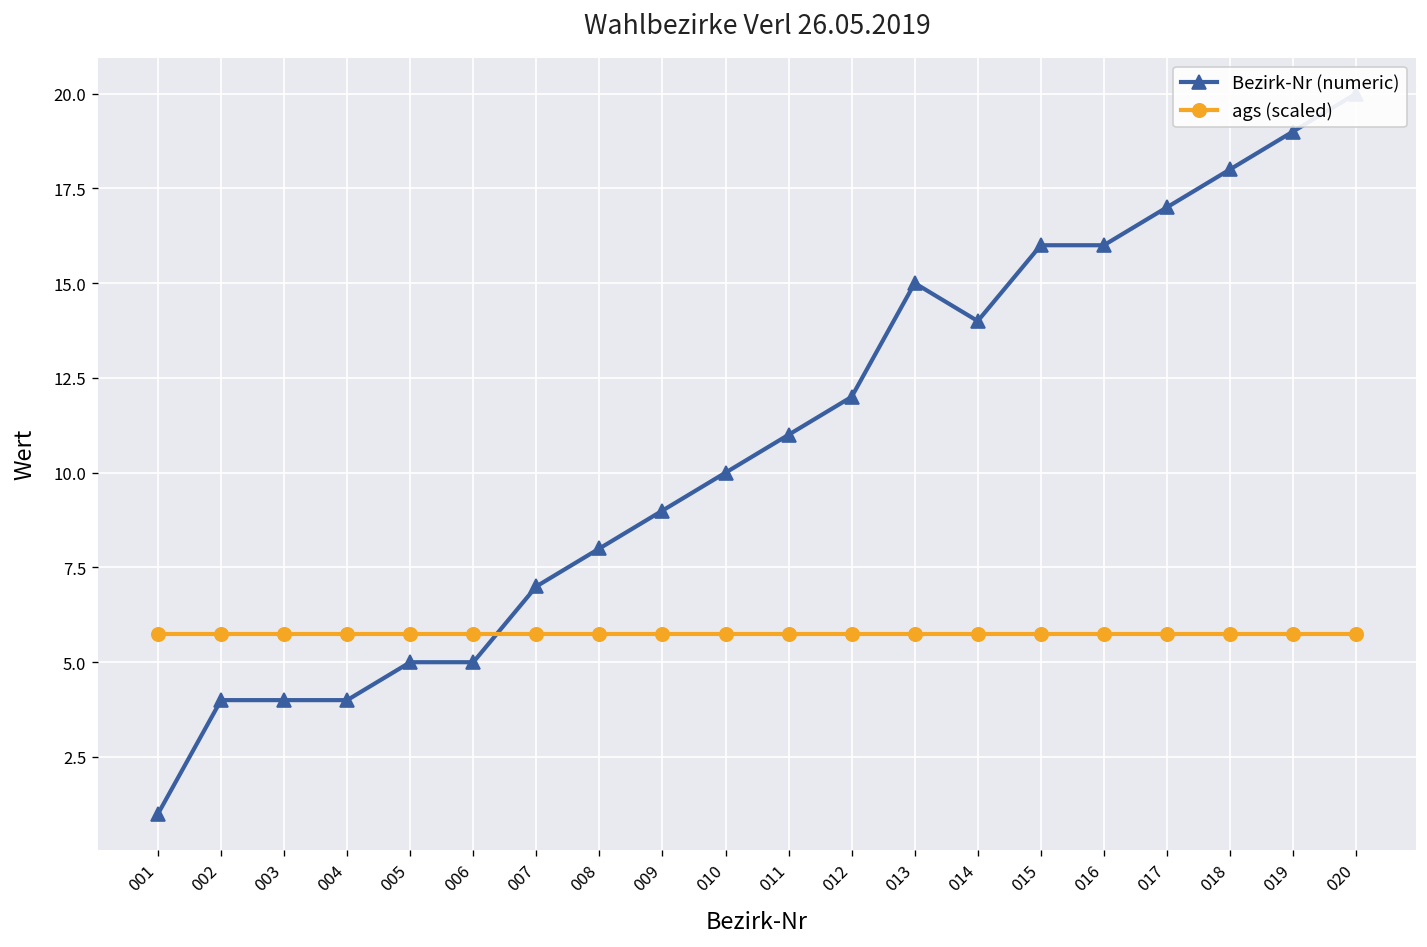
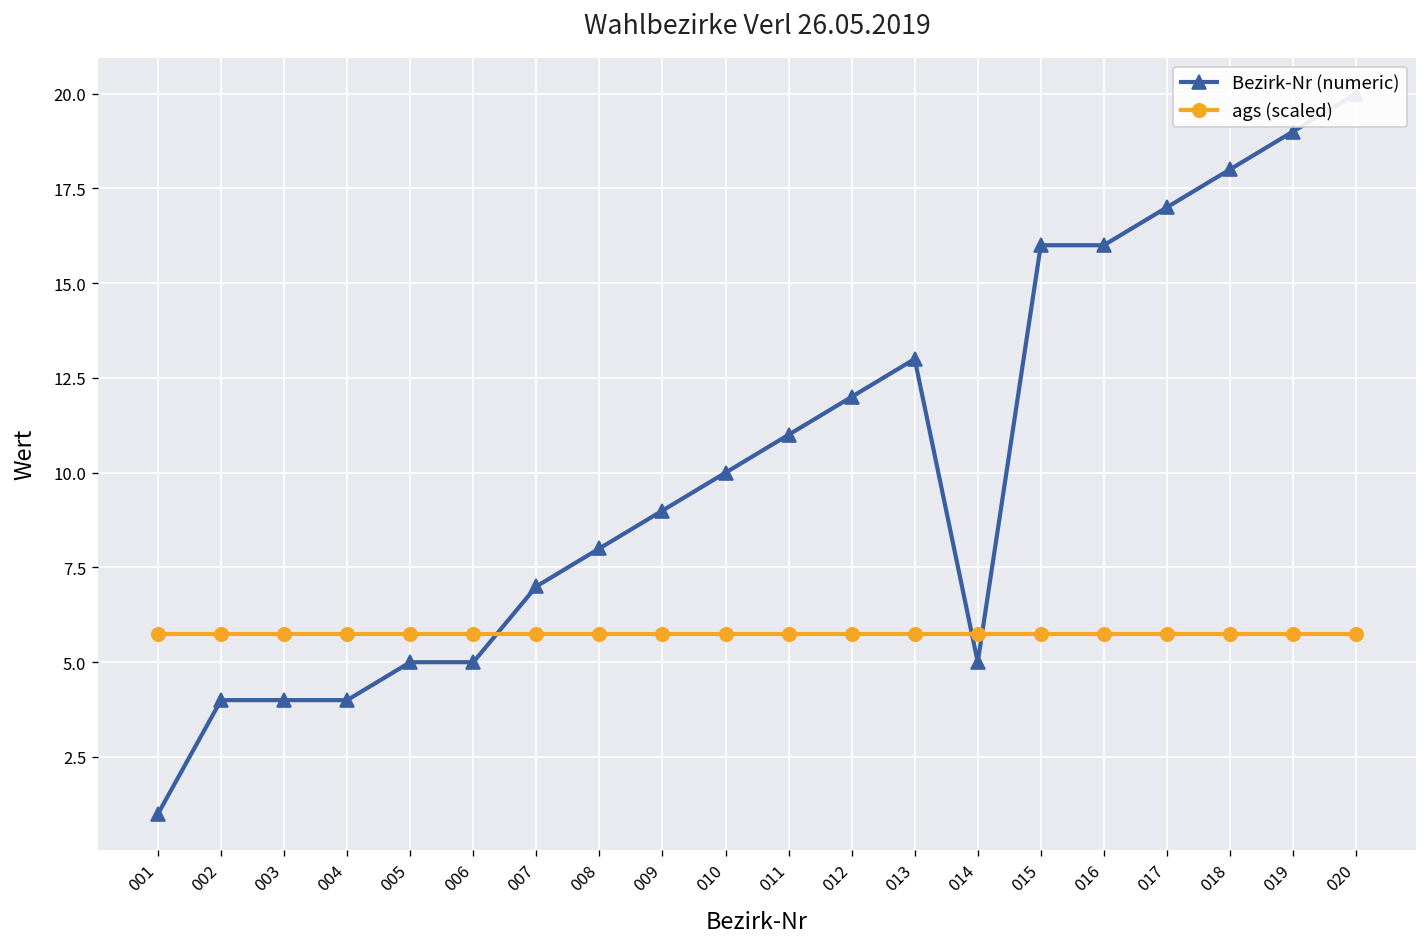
Bezirk-Nr (numeric), 013: 15 -> 13
Bezirk-Nr (numeric), 014: 14 -> 5
